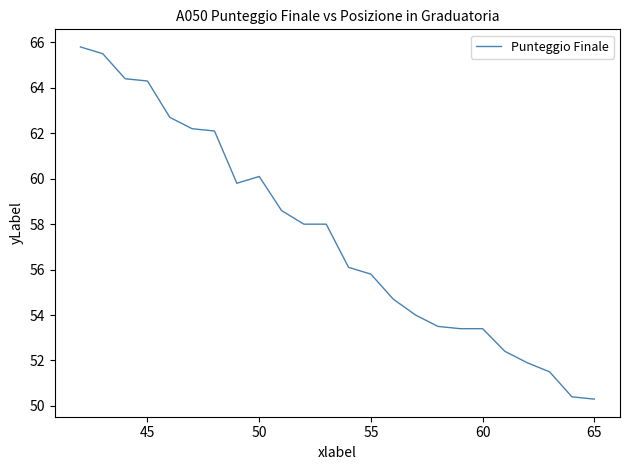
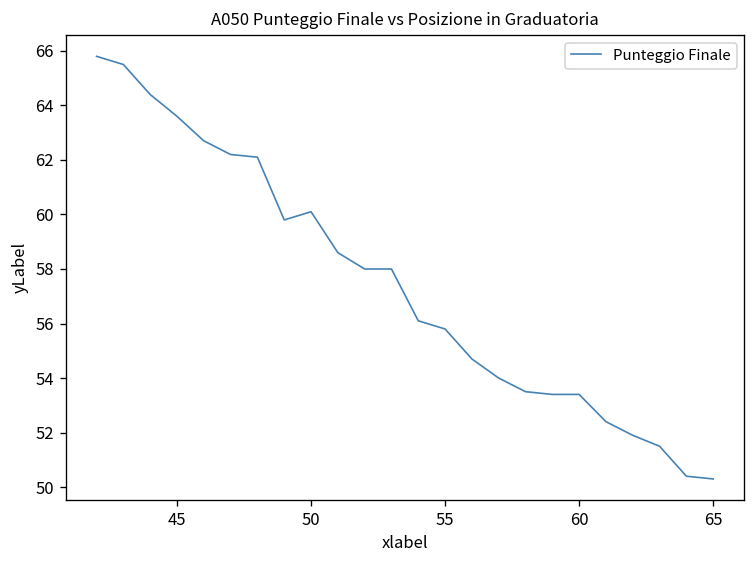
45: 64.3 -> 63.6
